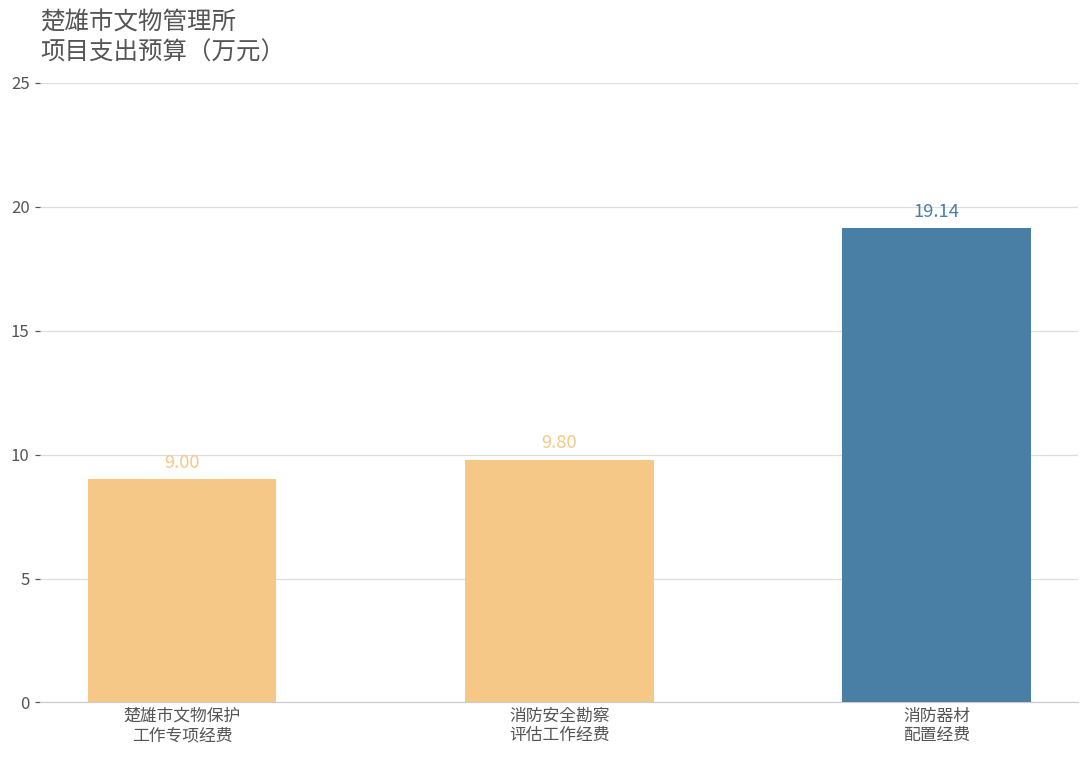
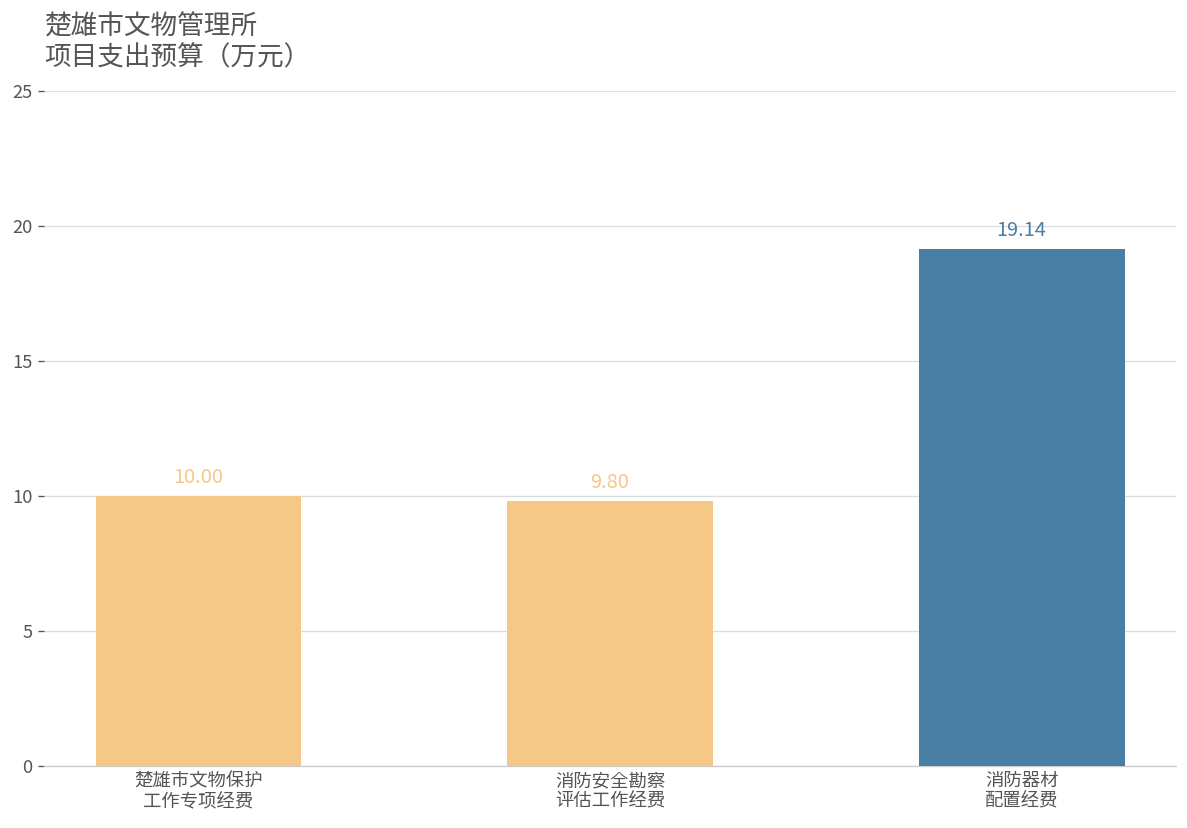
楚雄市文物保护 工作专项经费: 9.00 -> 10.00
